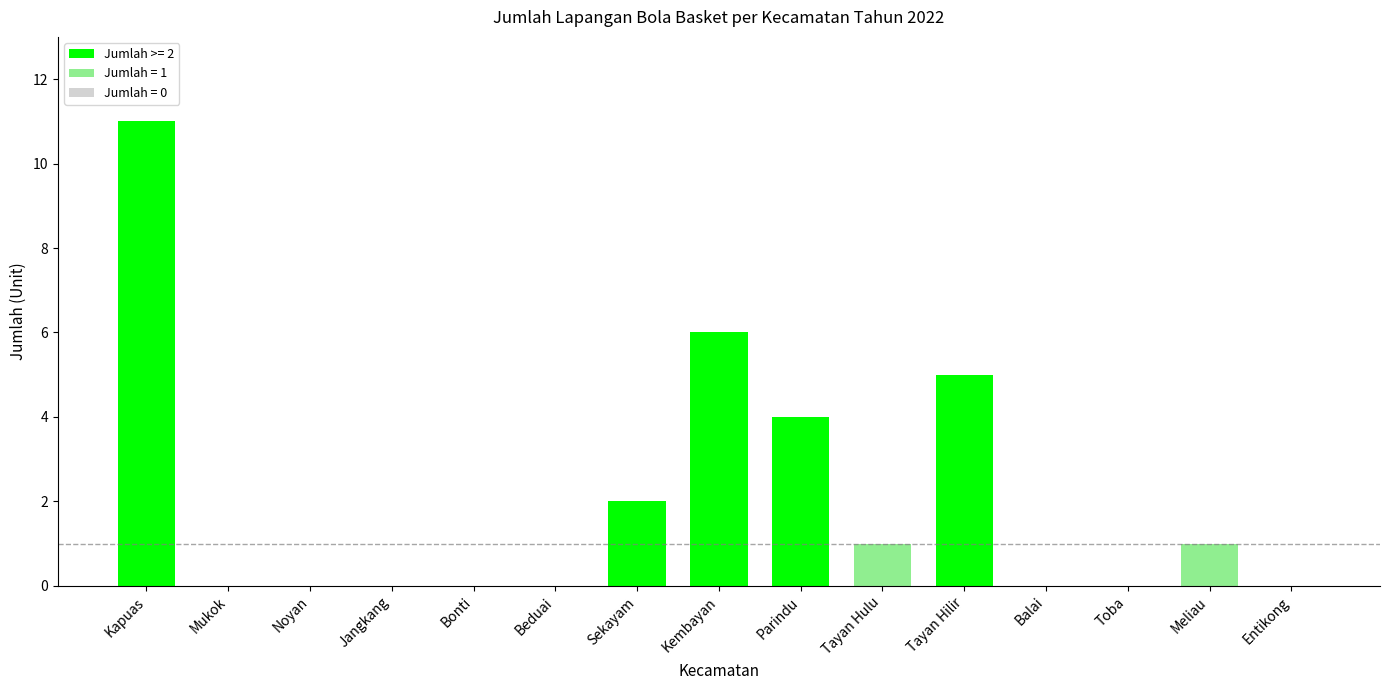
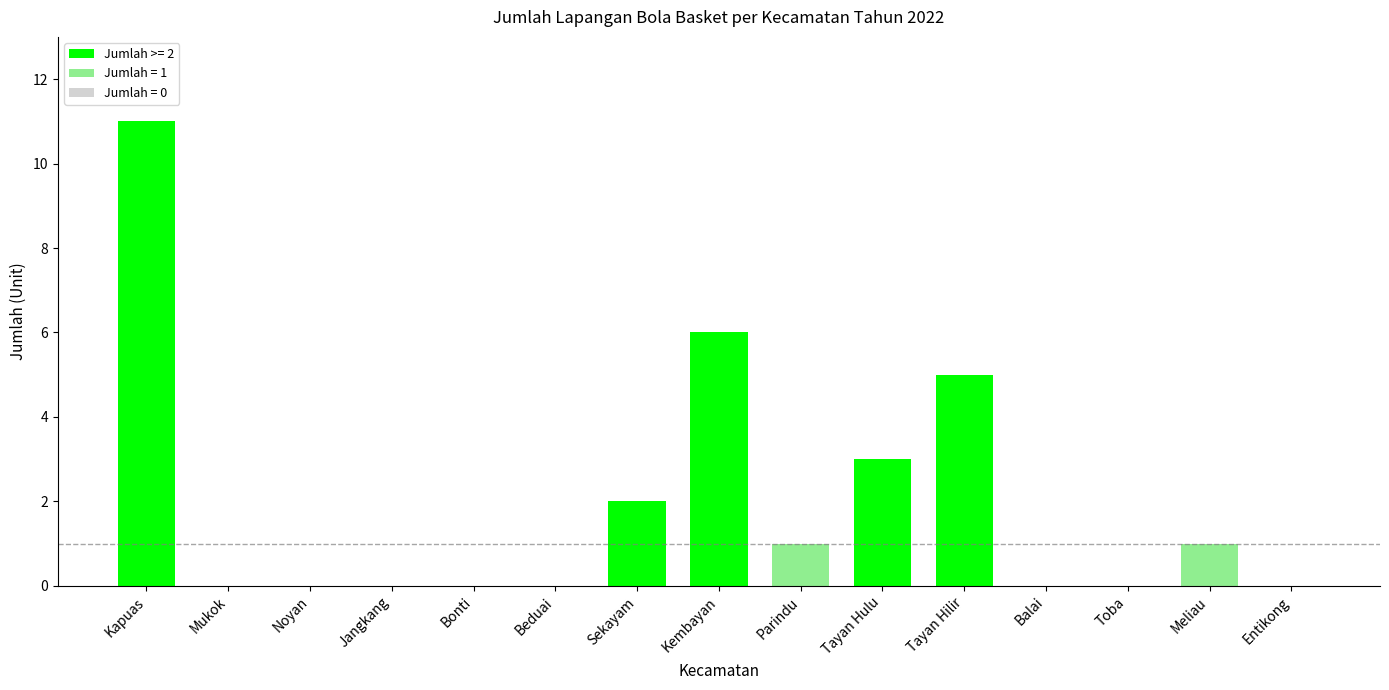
Parindu: 4 -> 1
Tayan Hulu: 1 -> 3
